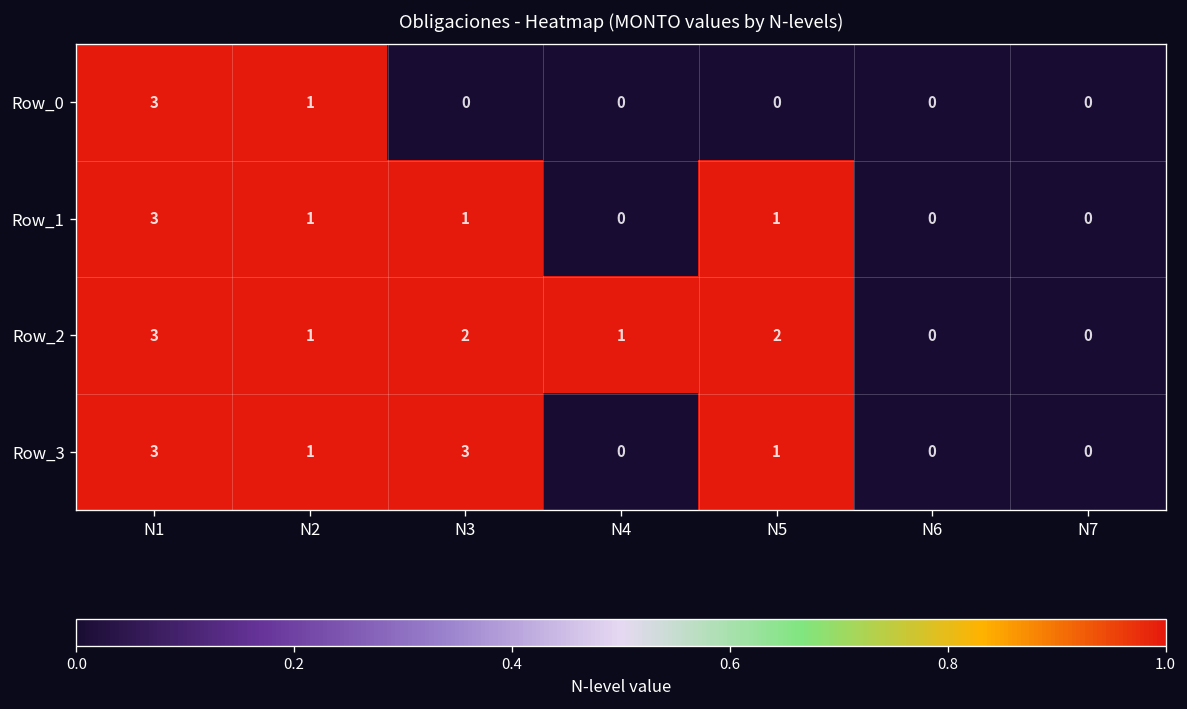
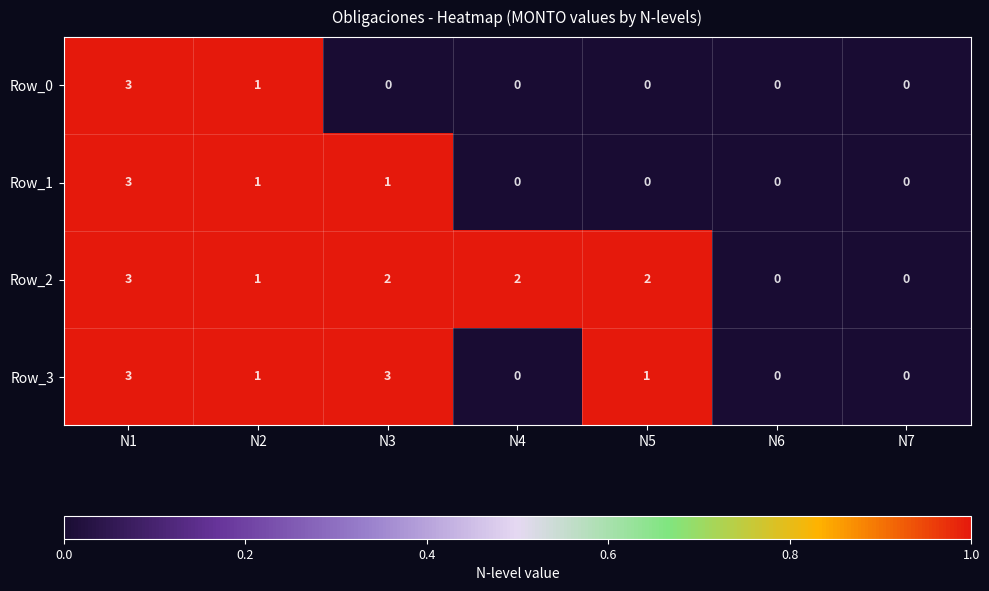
Row_1, N5: 1 -> 0
Row_2, N4: 1 -> 2
